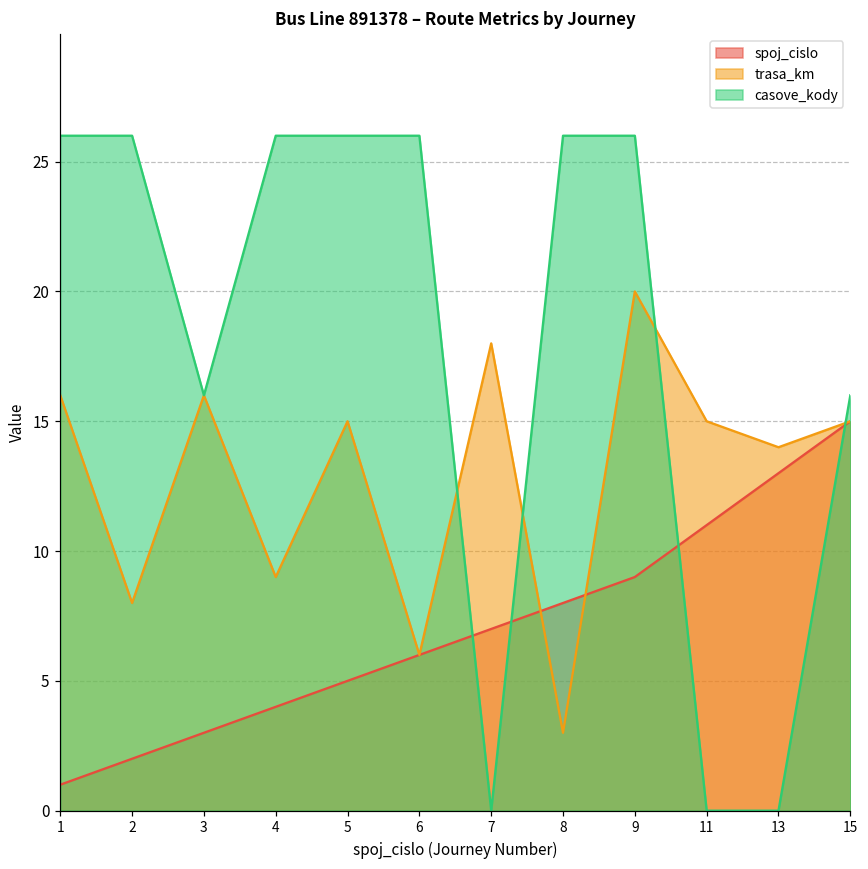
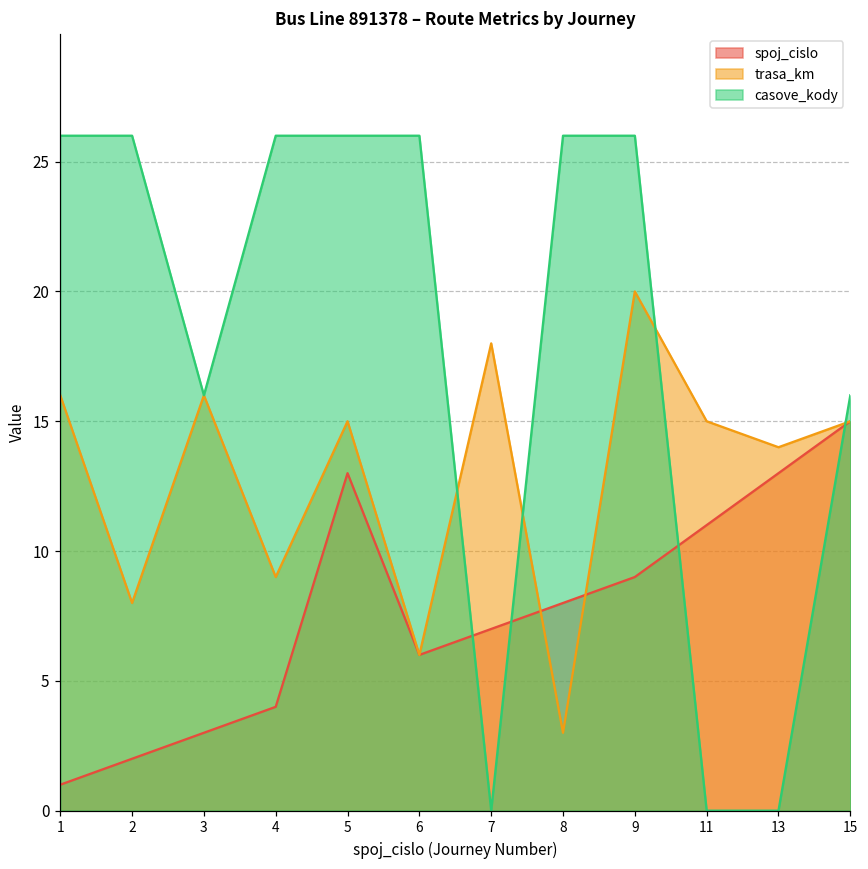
spoj_cislo, 5: 5 -> 13
